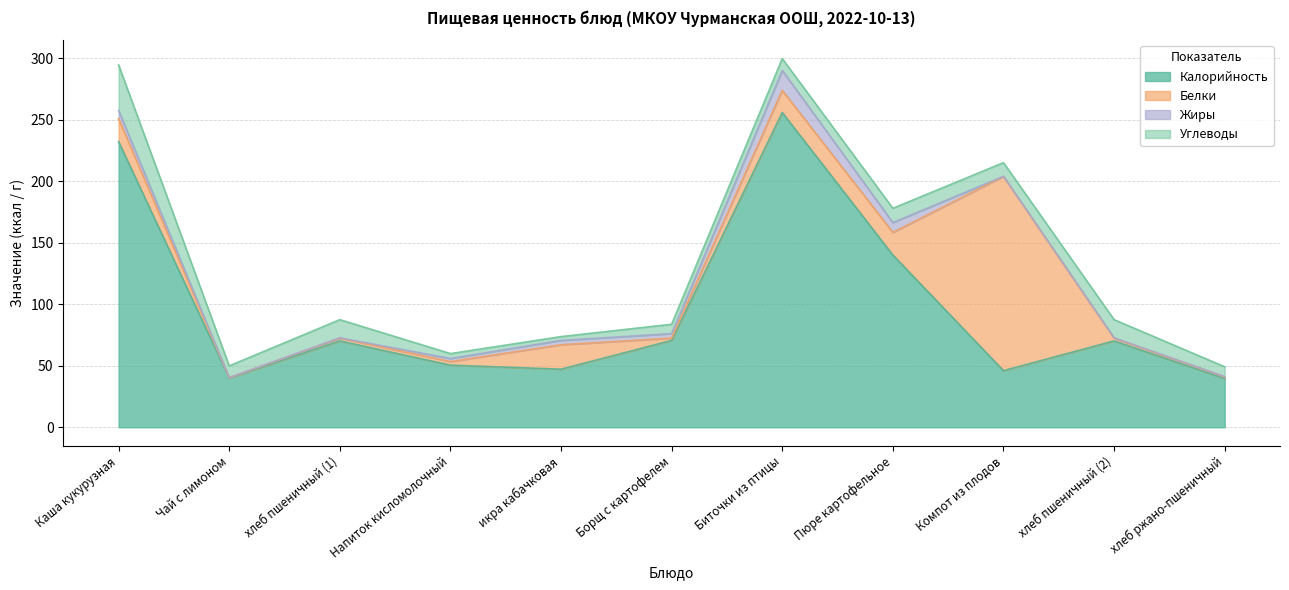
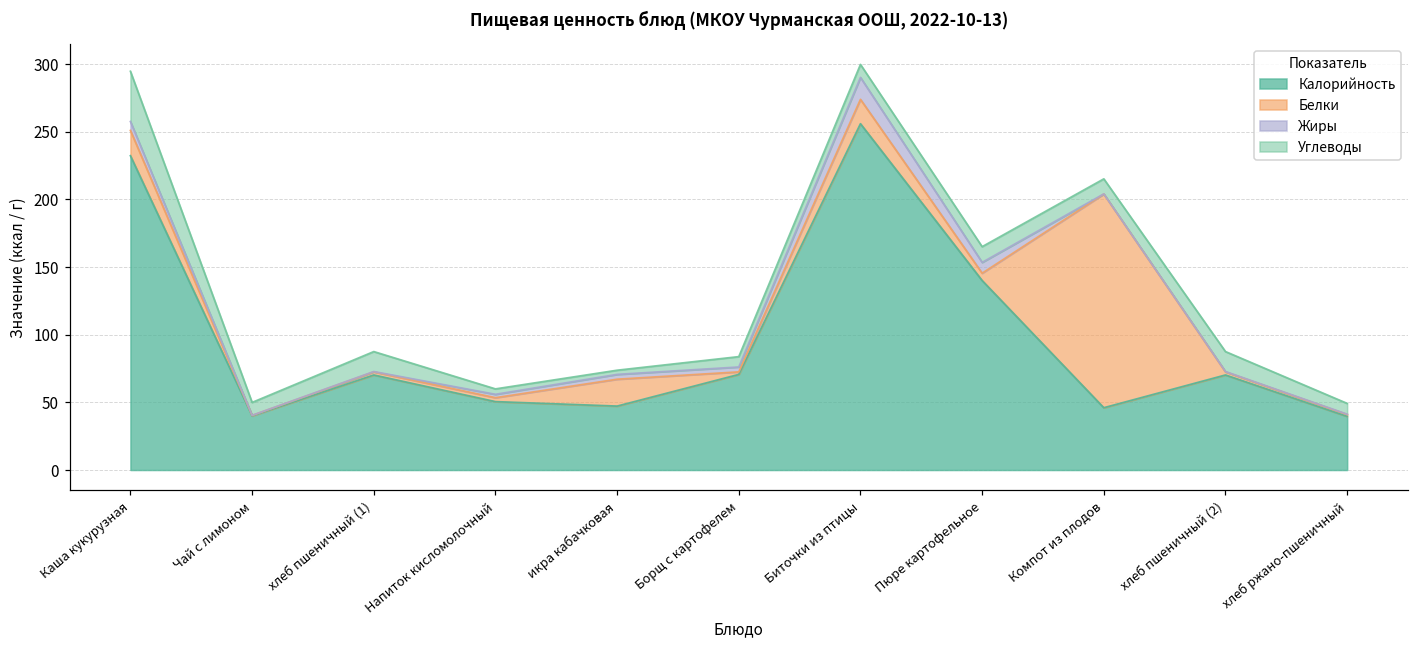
Белки, Пюре картофельное: 18 -> 5
